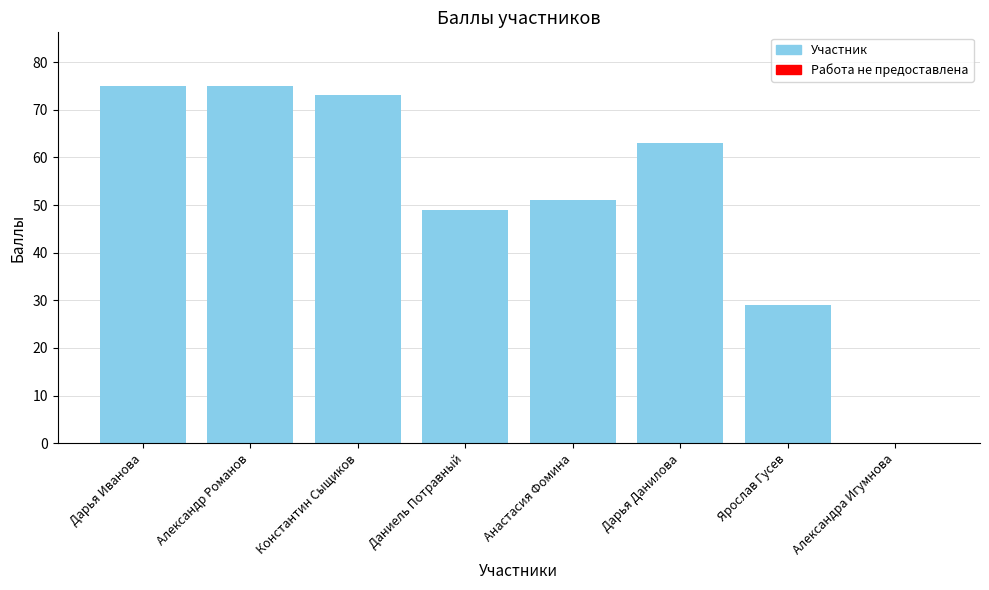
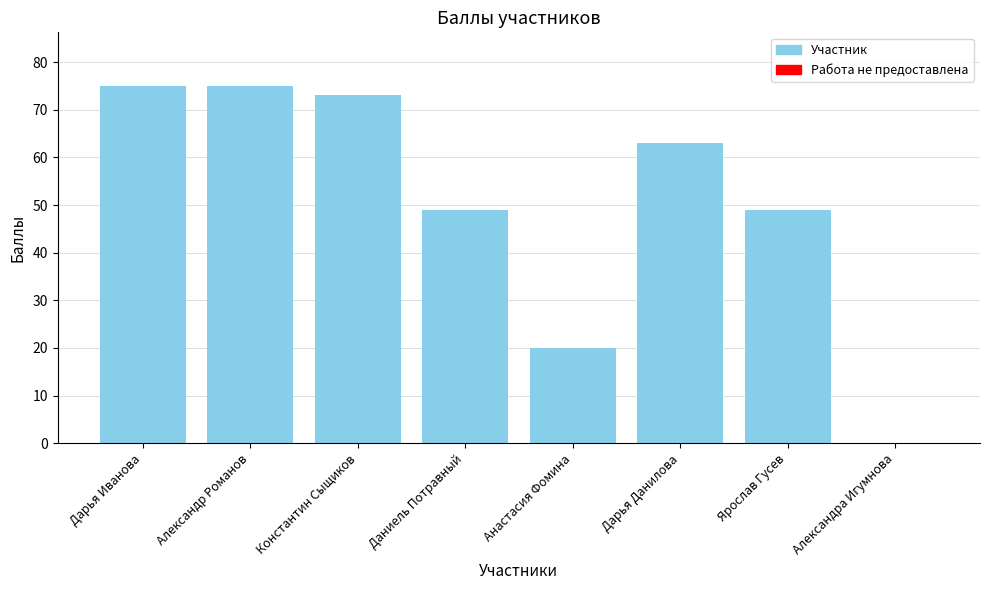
Анастасия Фомина: 51 -> 20
Ярослав Гусев: 29 -> 49
